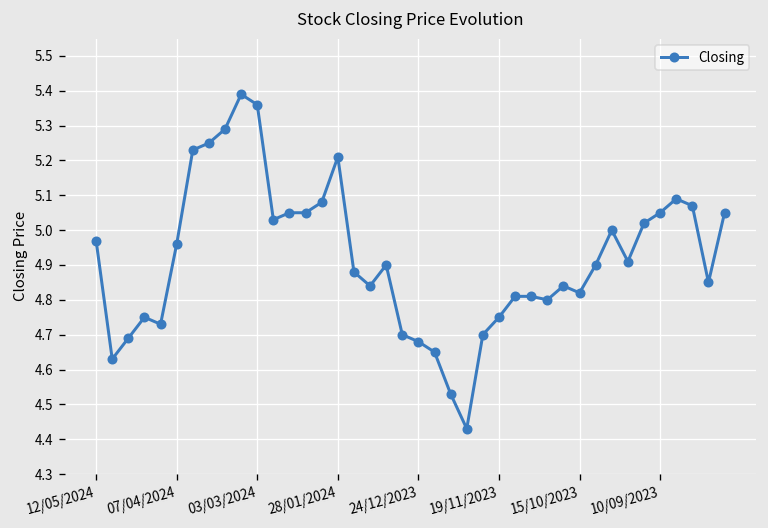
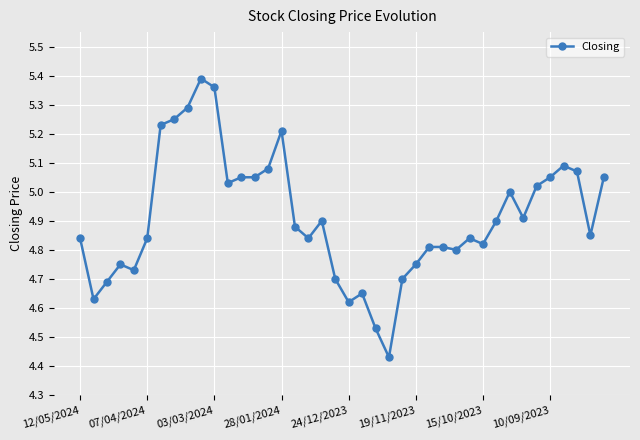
12/05/2024: 4.97 -> 4.84
07/04/2024: 4.96 -> 4.84
24/12/2023: 4.68 -> 4.62
